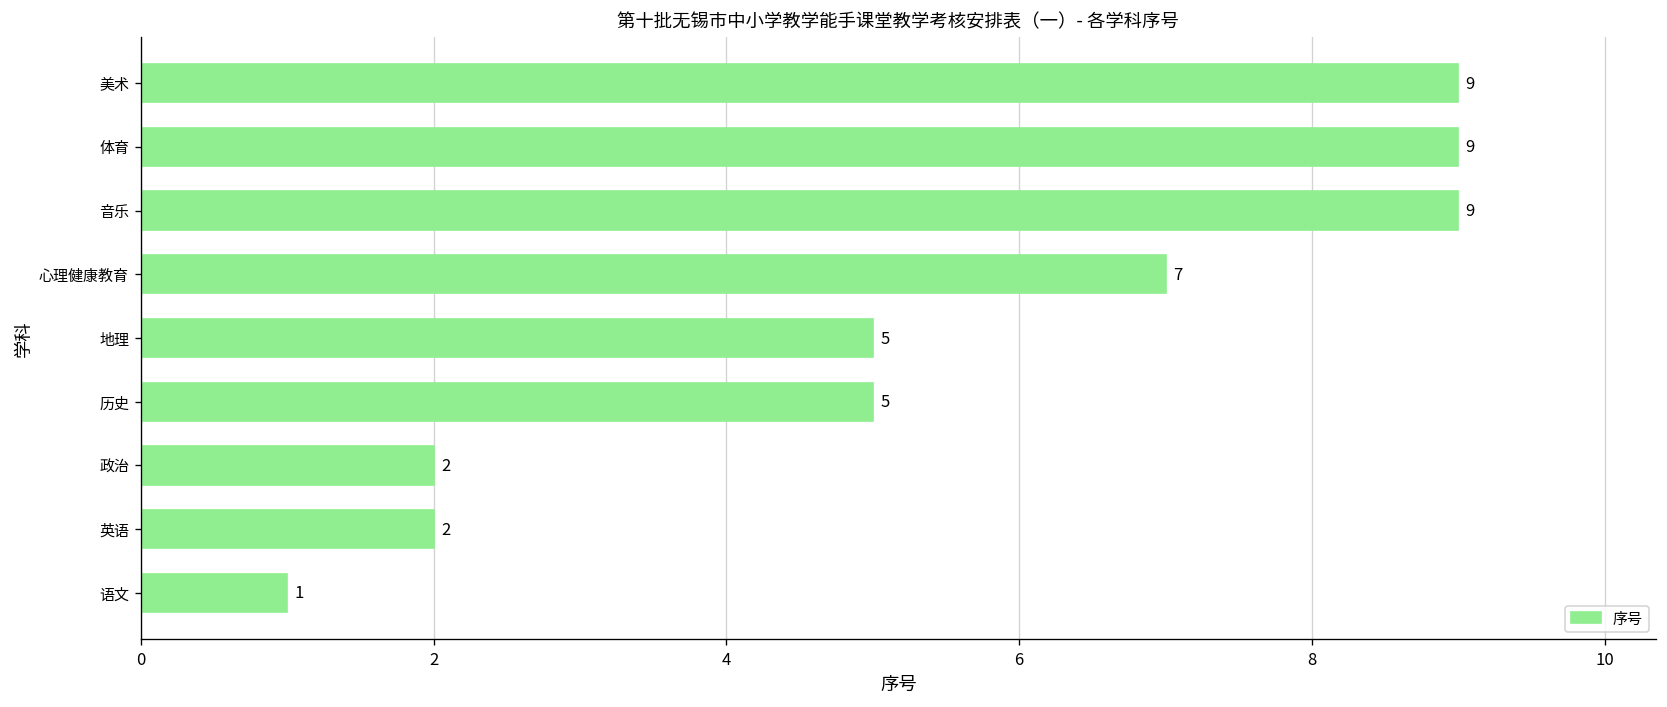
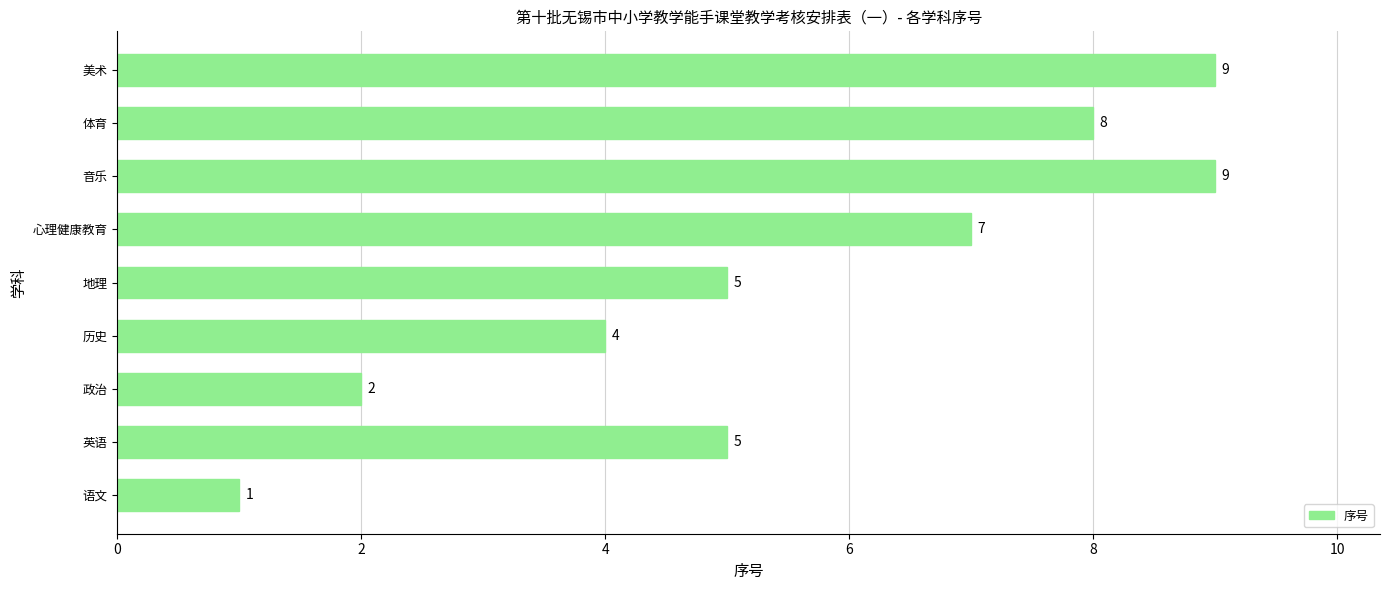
体育: 9 -> 8
历史: 5 -> 4
英语: 2 -> 5
